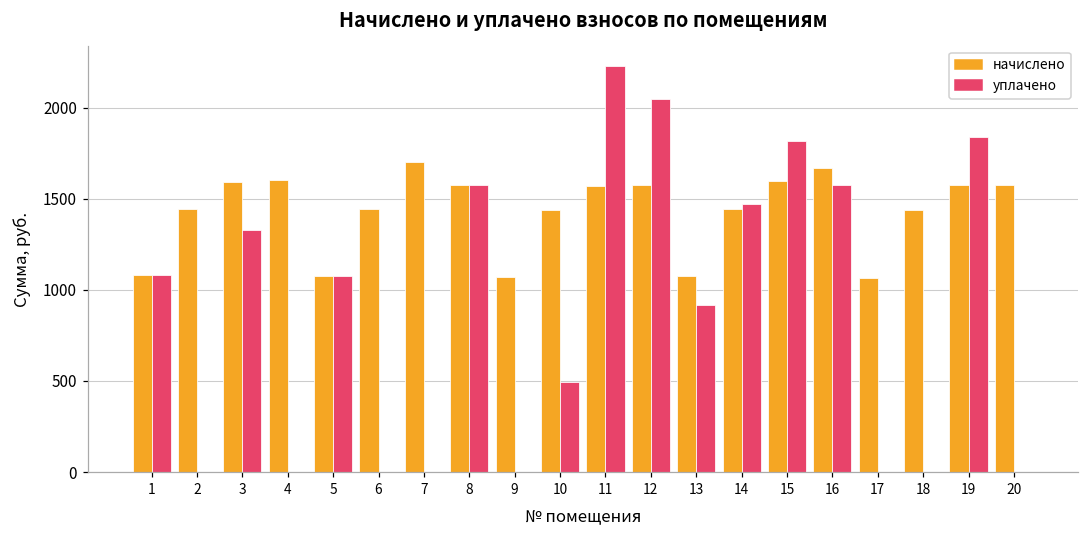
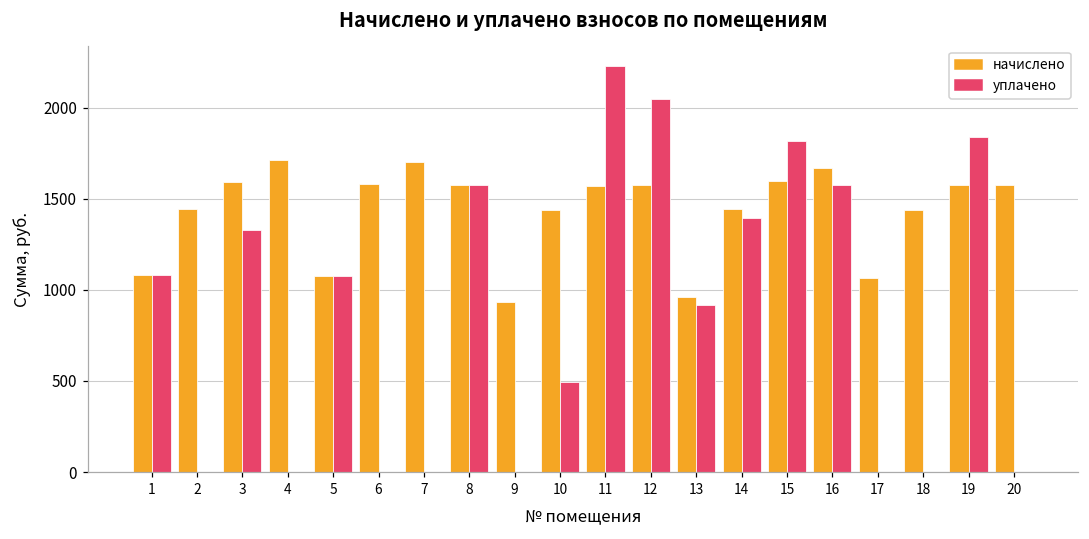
начислено, 4: 1600 -> 1710
начислено, 6: 1450 -> 1580
начислено, 9: 1070 -> 930
начислено, 13: 1070 -> 960
уплачено, 14: 1470 -> 1390
